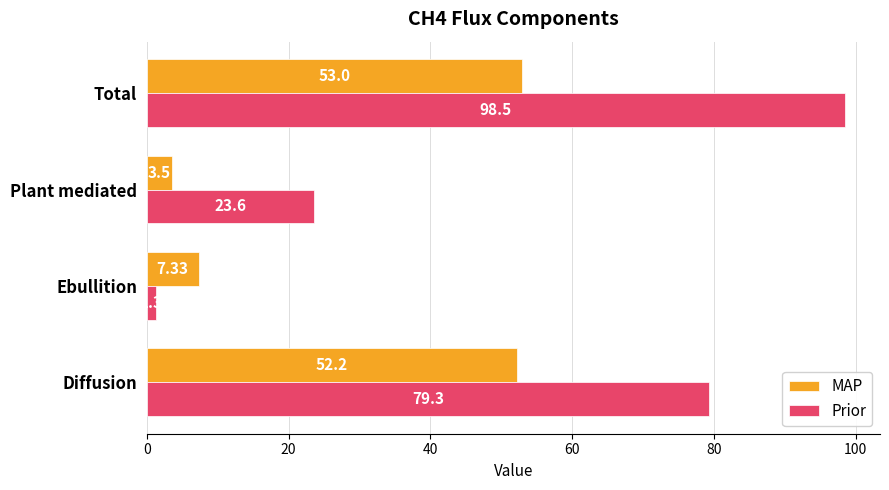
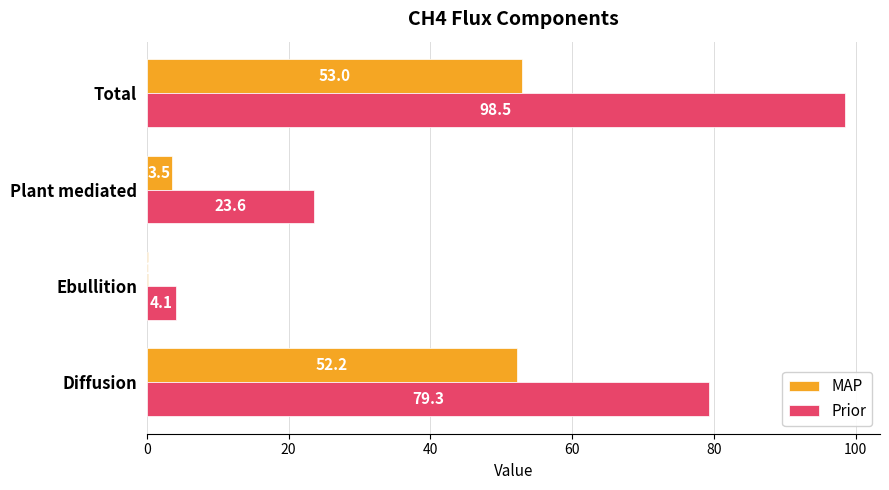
MAP, Ebullition: 7 -> 0
Prior, Ebullition: 1 -> 4
